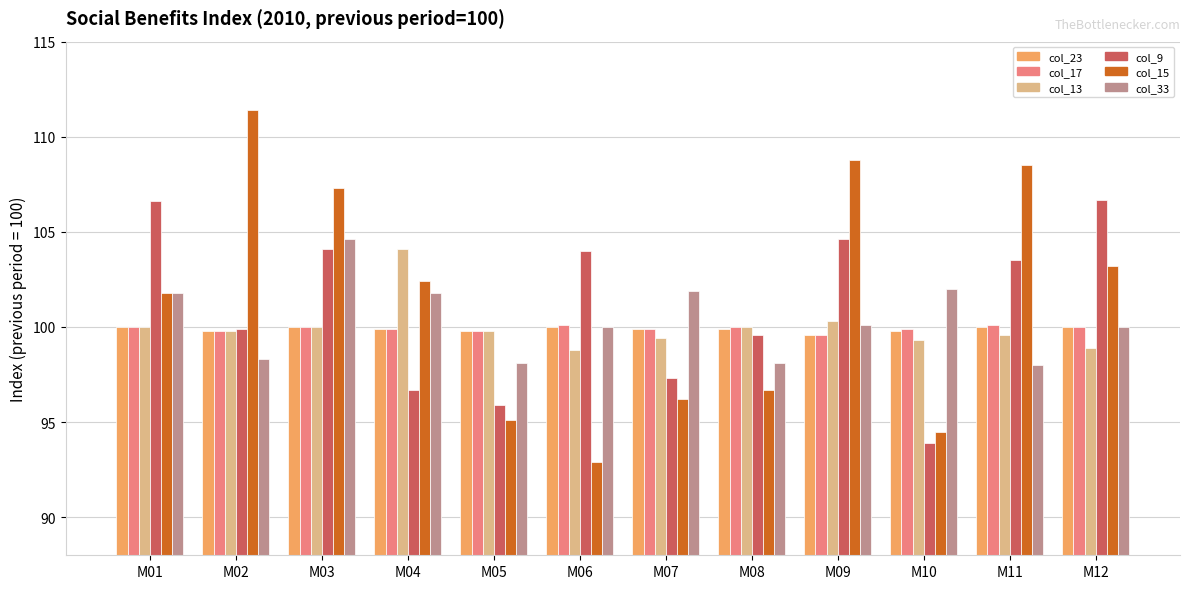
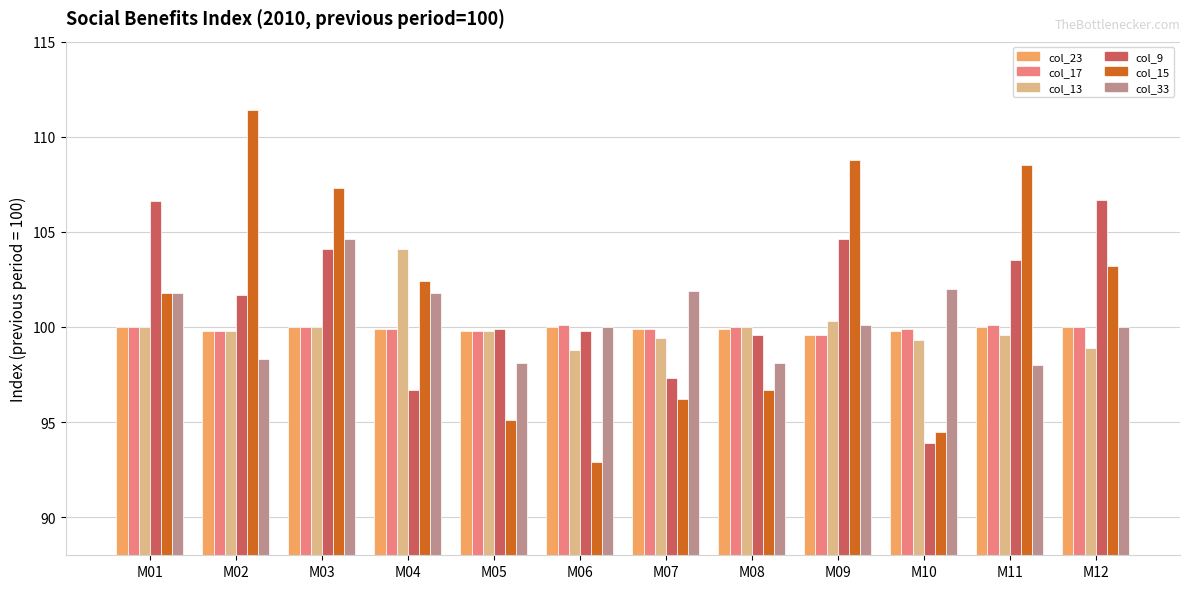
col_9, M02: 99.9 -> 101.7
col_9, M05: 95.9 -> 99.9
col_9, M06: 104.0 -> 99.8
